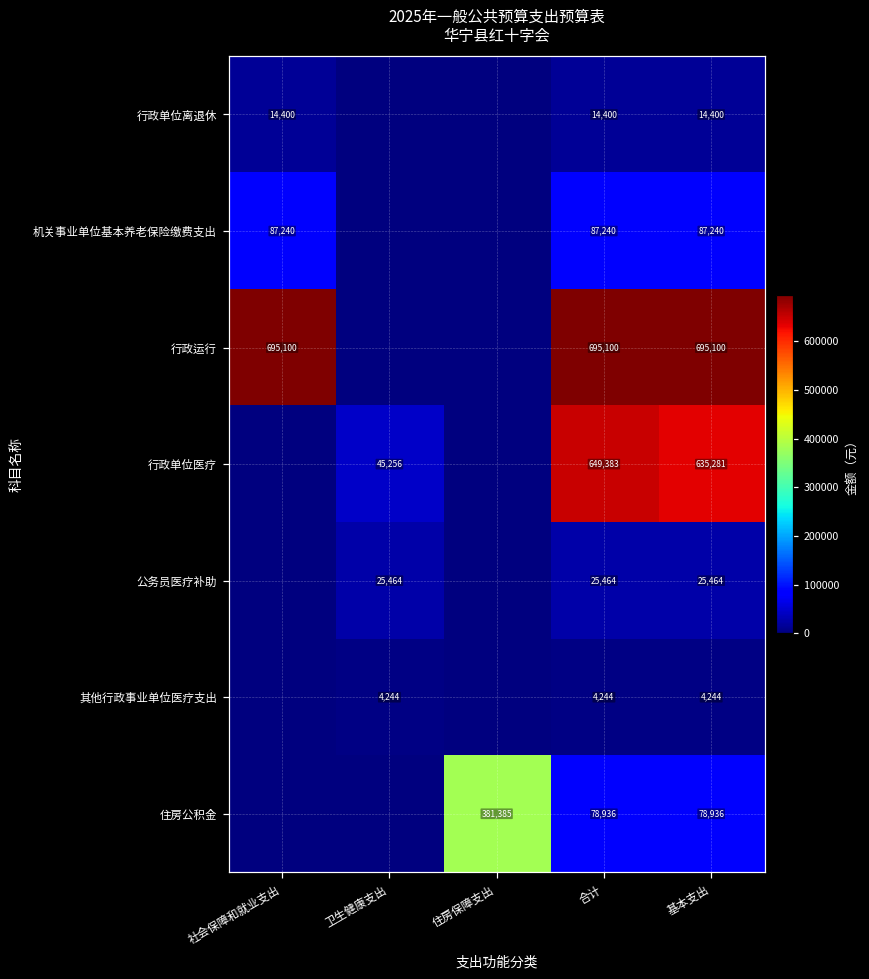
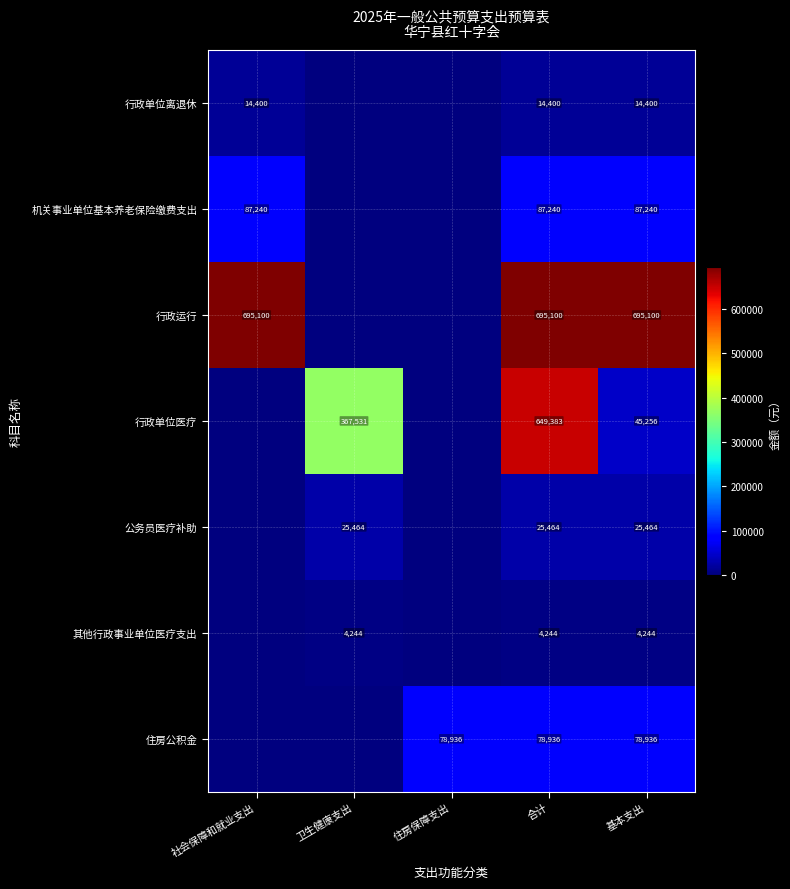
行政单位医疗, 卫生健康支出: 45,256 -> 367,531
行政单位医疗, 基本支出: 635,281 -> 45,256
住房公积金, 住房保障支出: 381,385 -> 78,936
